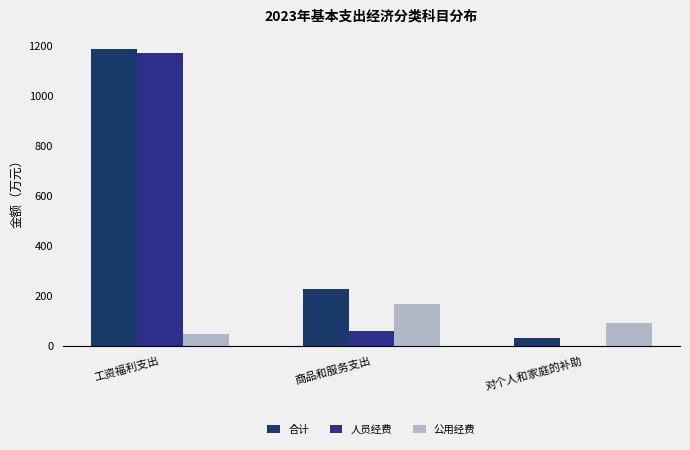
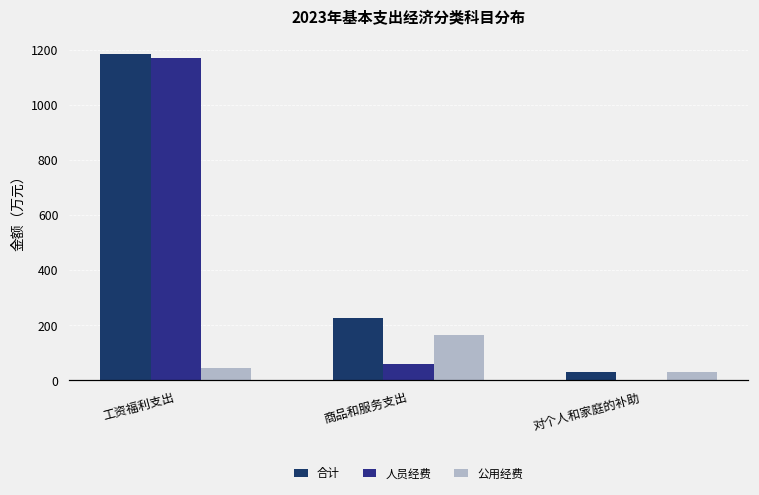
公用经费, 对个人和家庭的补助: 90 -> 30
